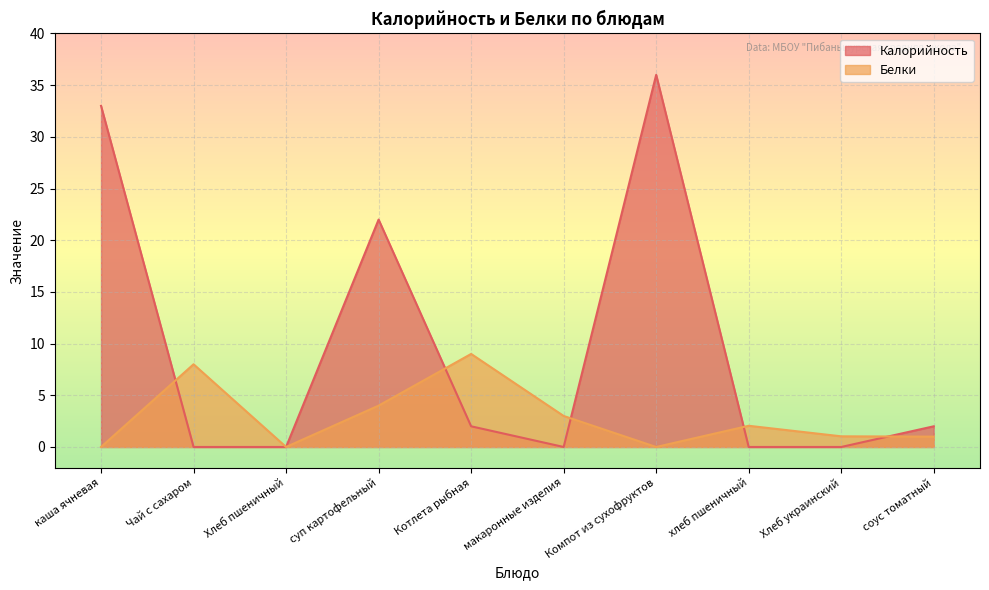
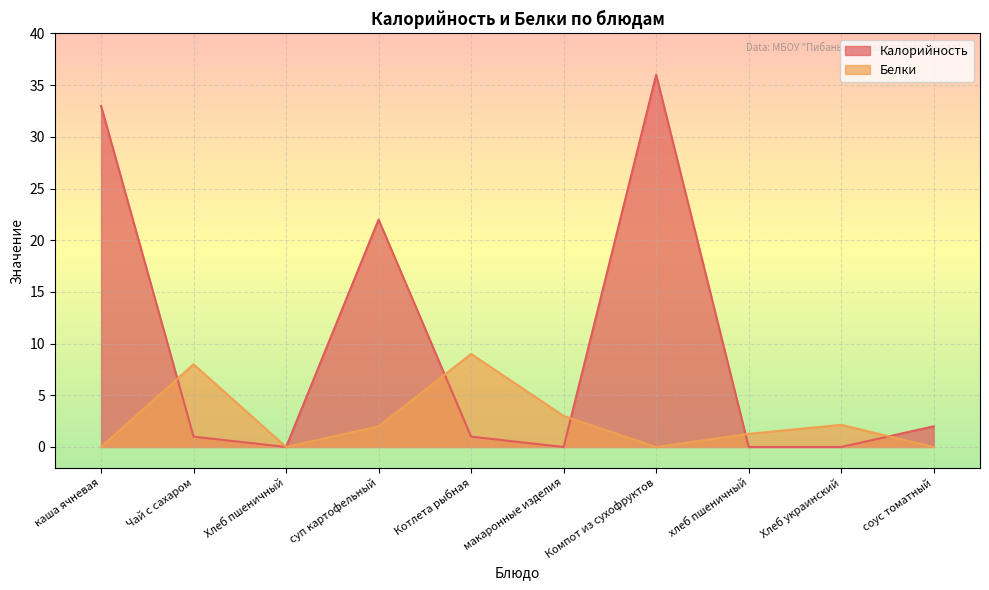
Калорийность, Чай с сахаром: 0 -> 1
Белки, суп картофельный: 4 -> 2
Калорийность, Котлета рыбная: 2 -> 1
Белки, хлеб пшеничный: 2.1 -> 1.3
Белки, Хлеб украинский: 1.0 -> 2.1
Белки, соус томатный: 1 -> 0
